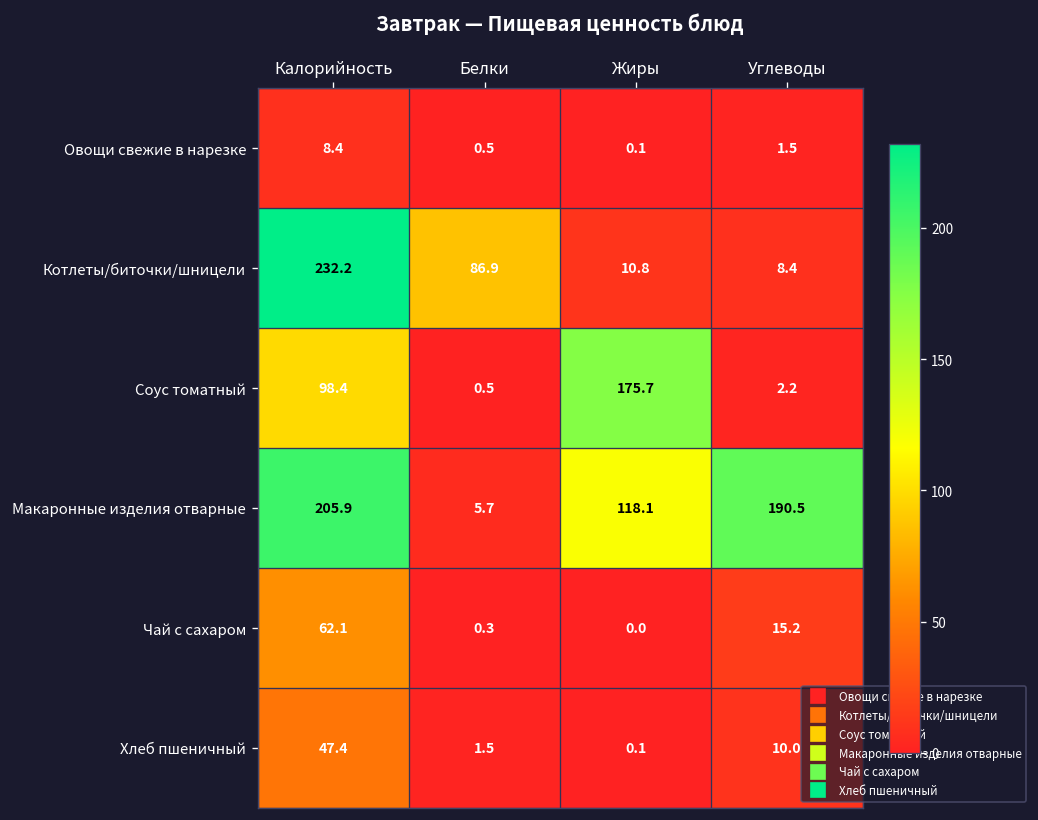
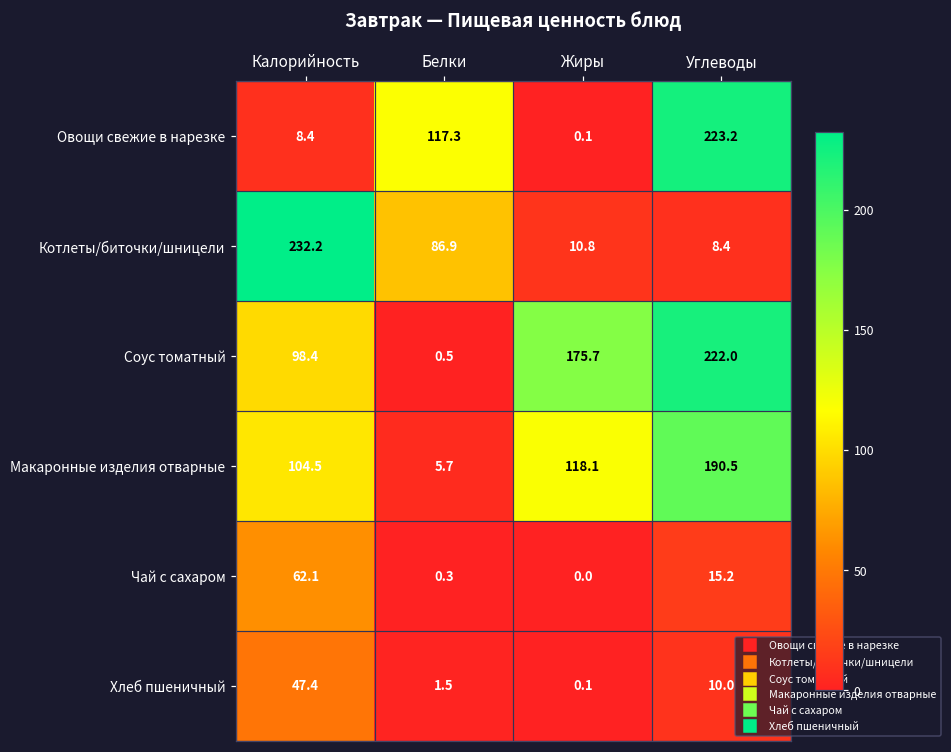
Овощи свежие в нарезке, Белки: 0.5 -> 117.3
Овощи свежие в нарезке, Углеводы: 1.5 -> 223.2
Соус томатный, Углеводы: 2.2 -> 222.0
Макаронные изделия отварные, Калорийность: 205.9 -> 104.5
